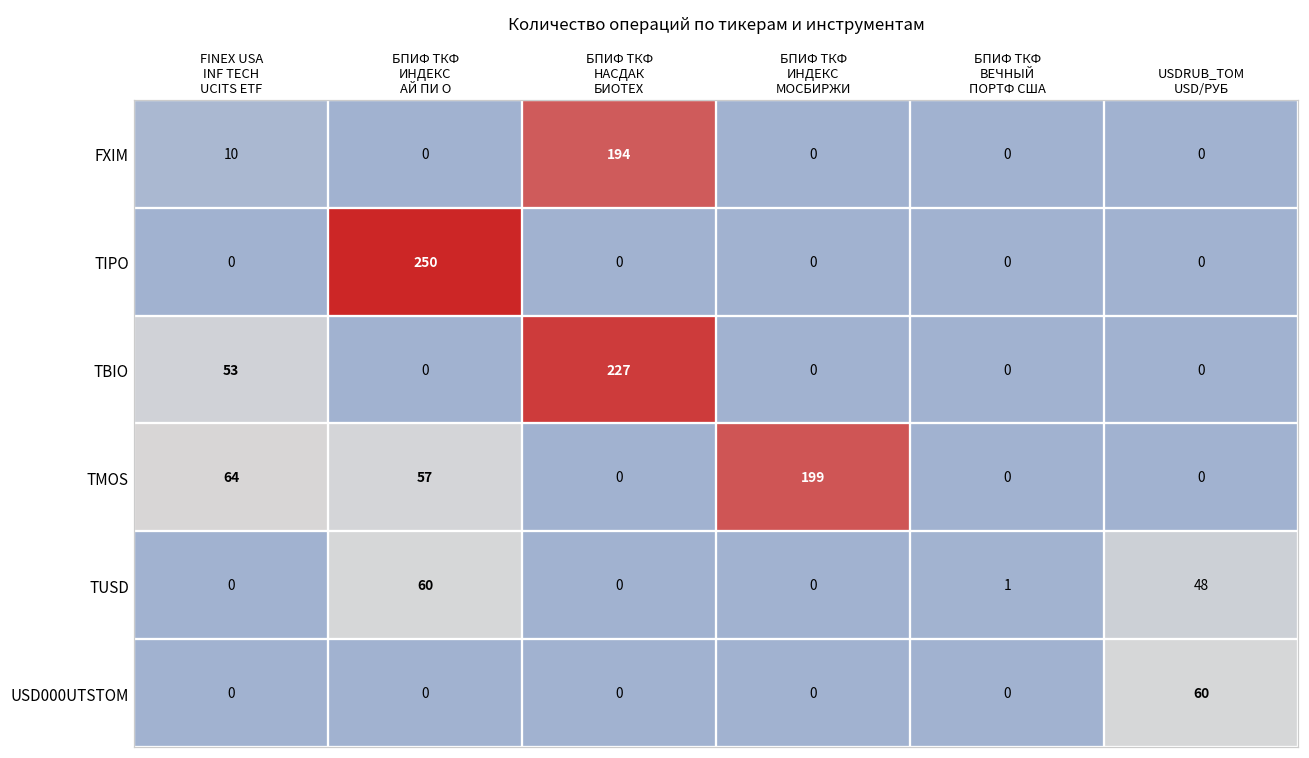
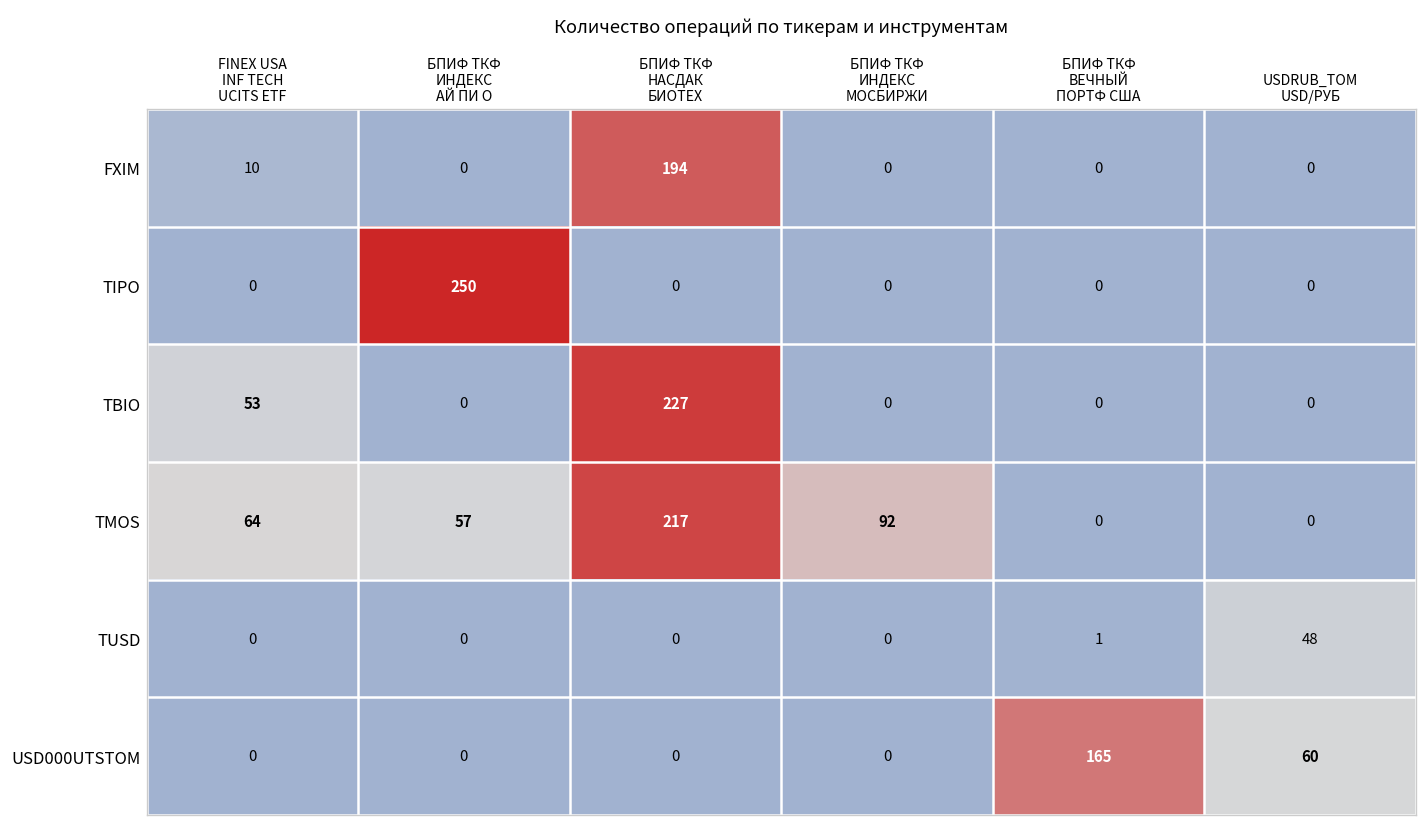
TMOS, БПИФ ТКФ НАСДАК БИОТЕХ: 0 -> 217
TMOS, БПИФ ТКФ ИНДЕКС МОСБИРЖИ: 199 -> 92
TUSD, БПИФ ТКФ ИНДЕКС АЙ ПИ О: 60 -> 0
USD000UTSTOM, БПИФ ТКФ ВЕЧНЫЙ ПОРТФ США: 0 -> 165
